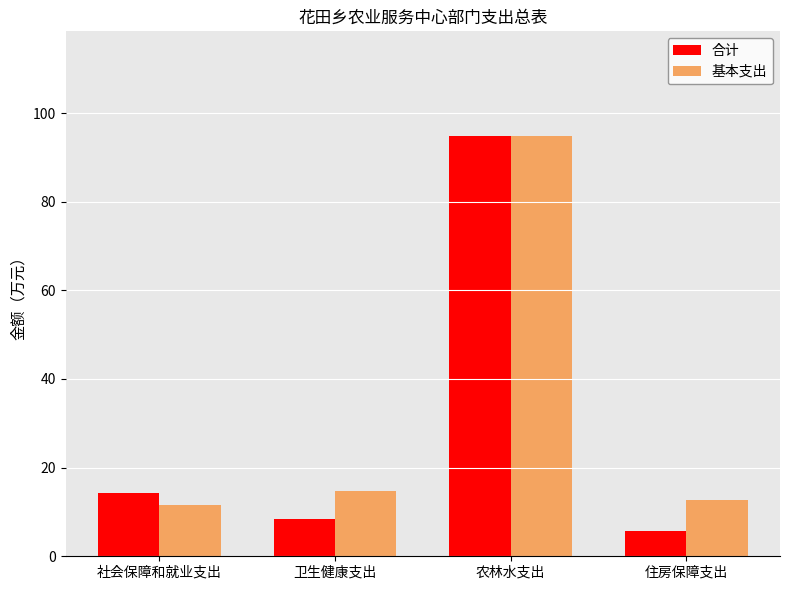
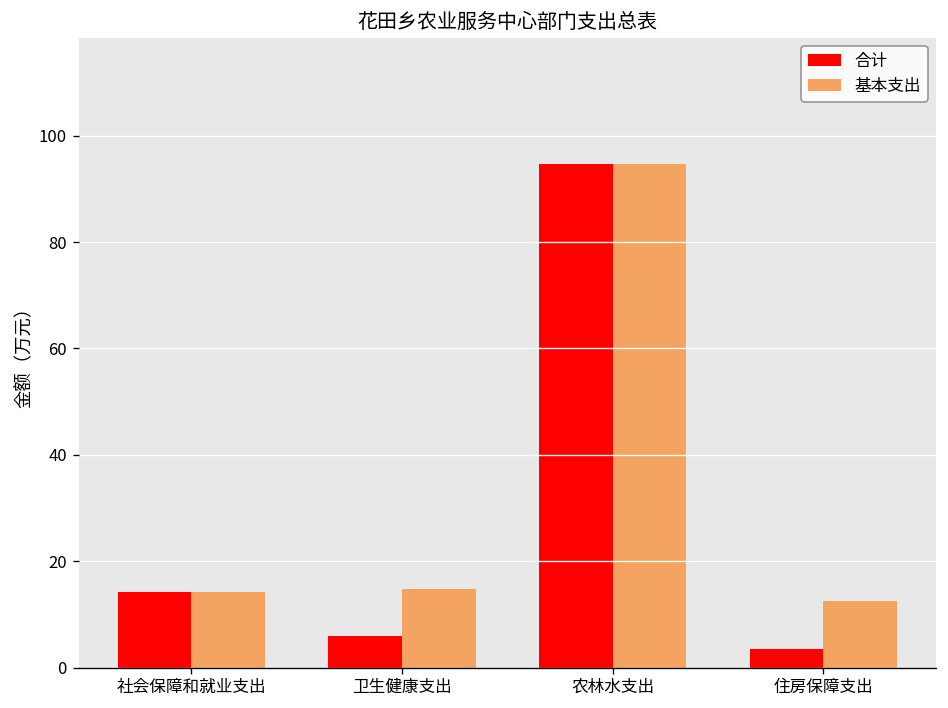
基本支出, 社会保障和就业支出: 12 -> 14
合计, 卫生健康支出: 8 -> 6
合计, 住房保障支出: 6 -> 4
